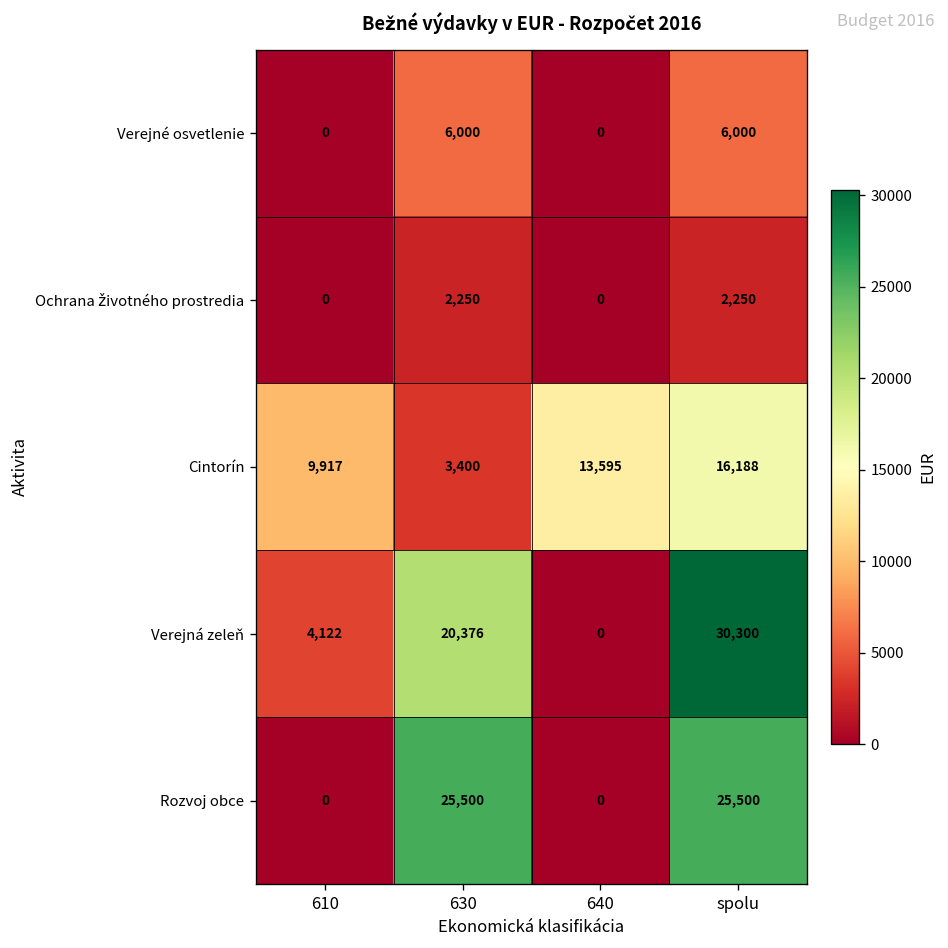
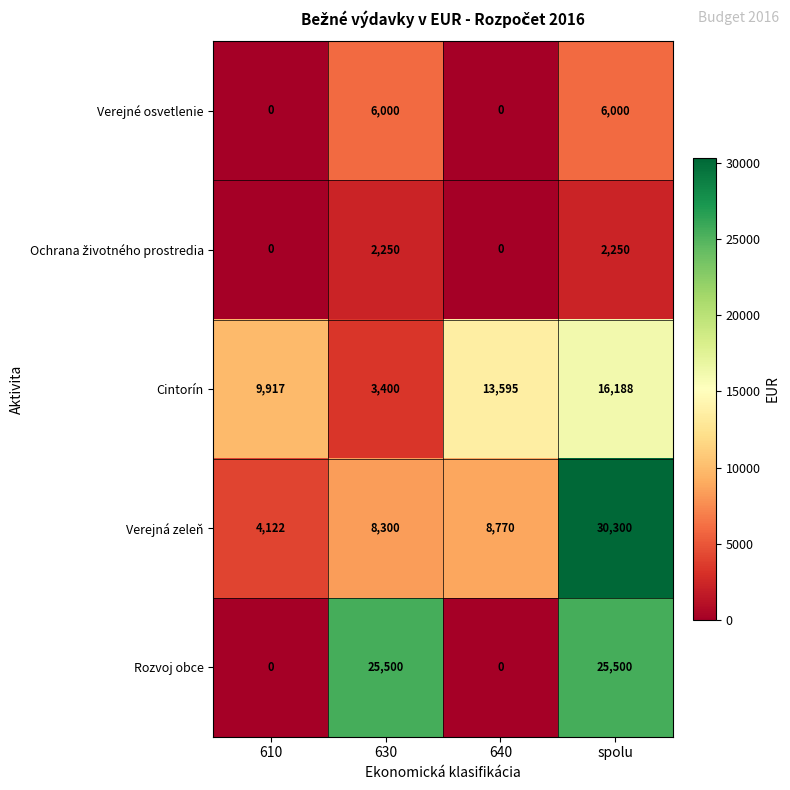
Verejná zeleň, 630: 20,376 -> 8,300
Verejná zeleň, 640: 0 -> 8,770
